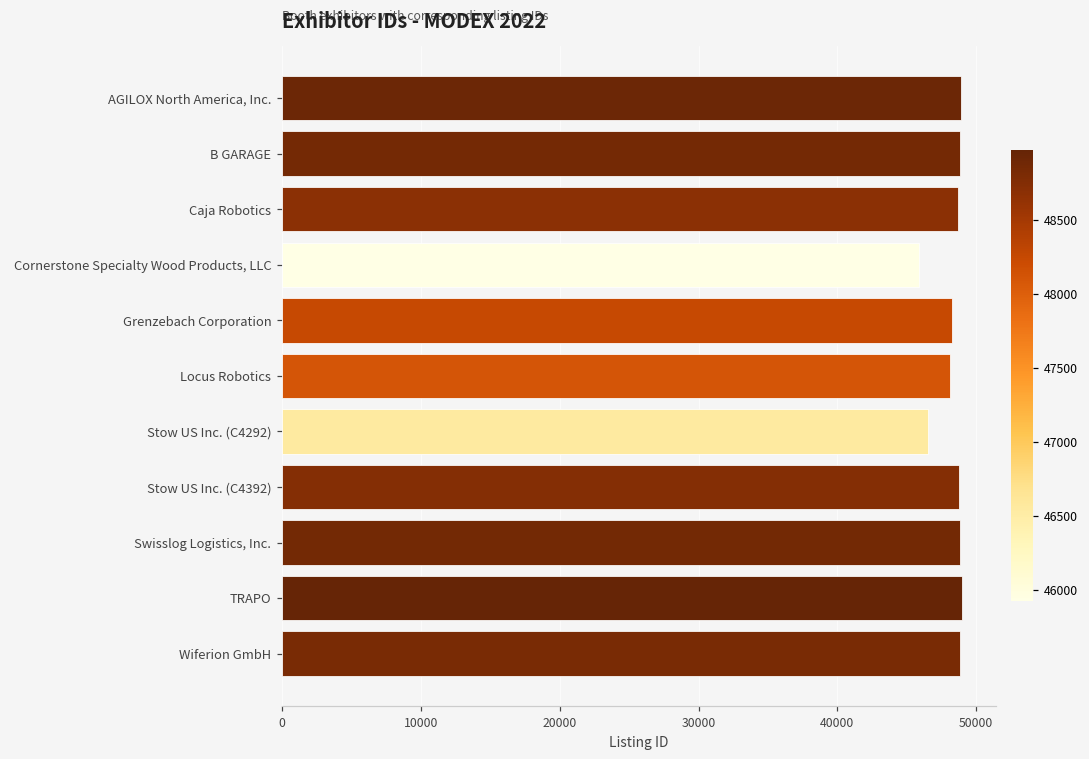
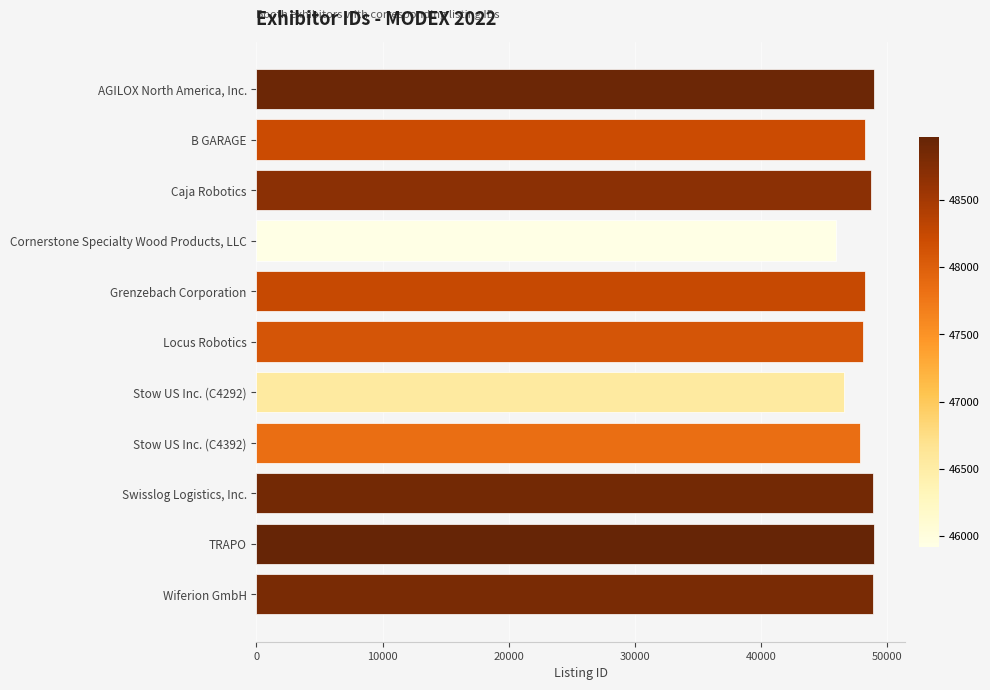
B GARAGE: 48900 -> 48200
Stow US Inc. (C4392): 48700 -> 47800
